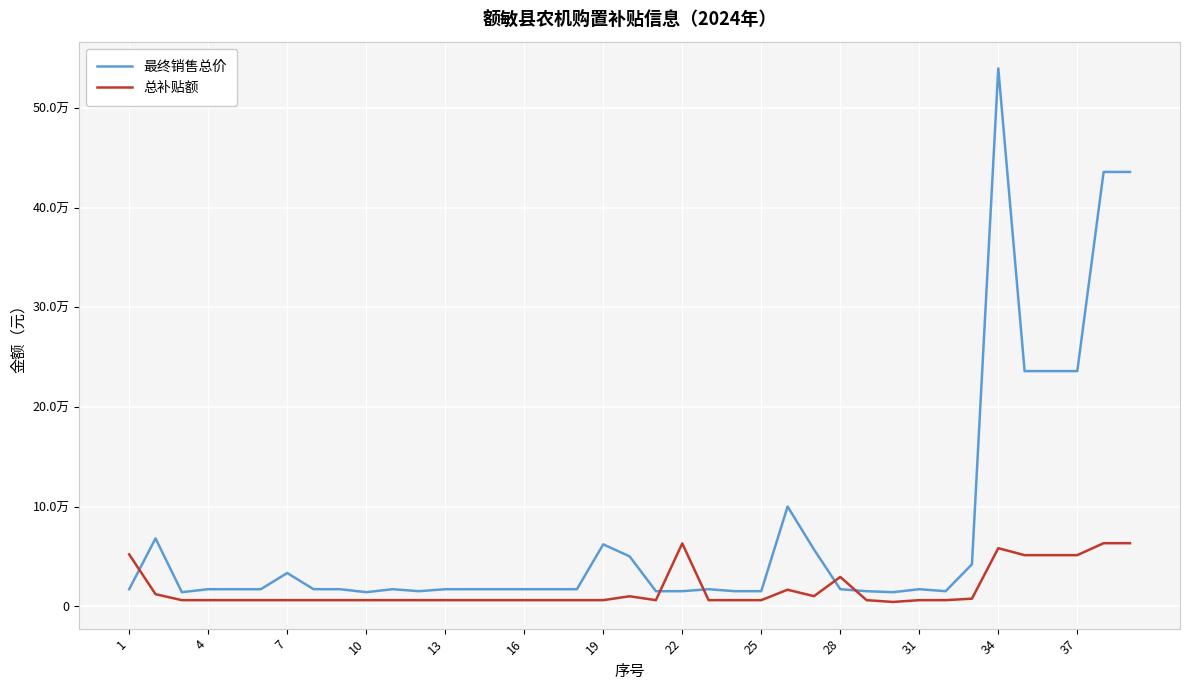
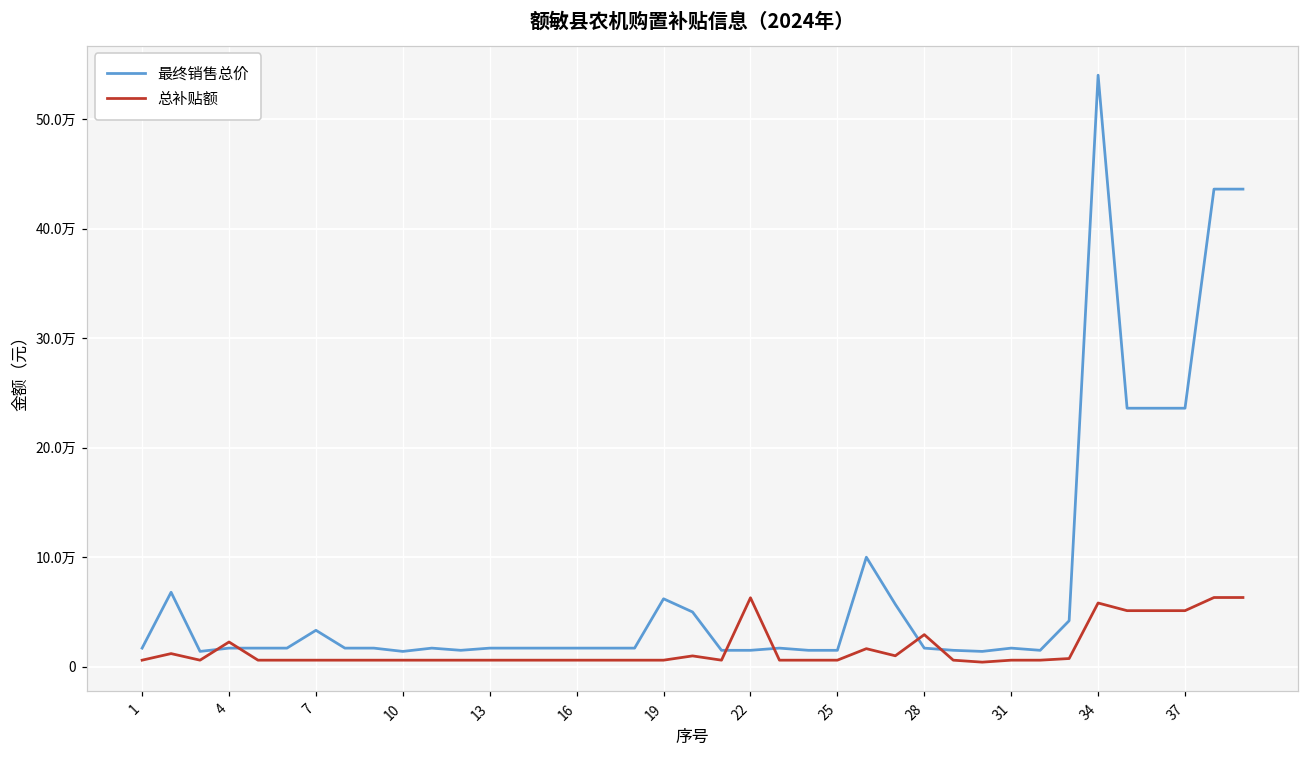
总补贴额, 1: 5万 -> 1万
总补贴额, 4: 1万 -> 2万
